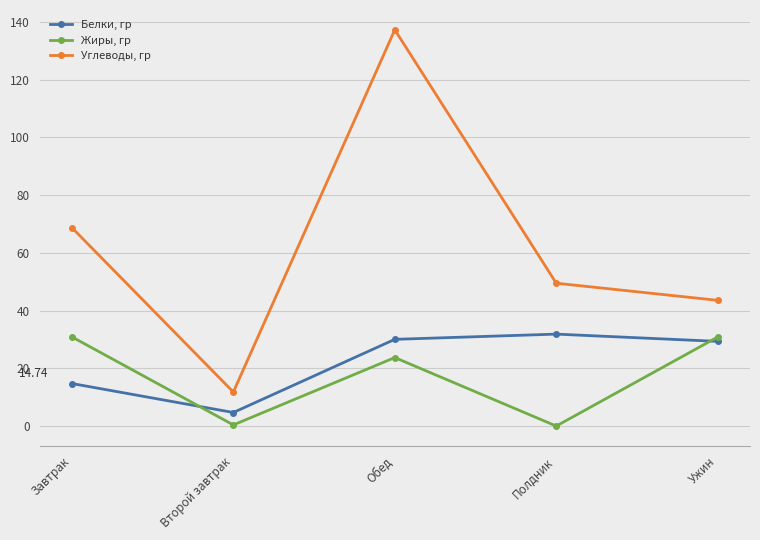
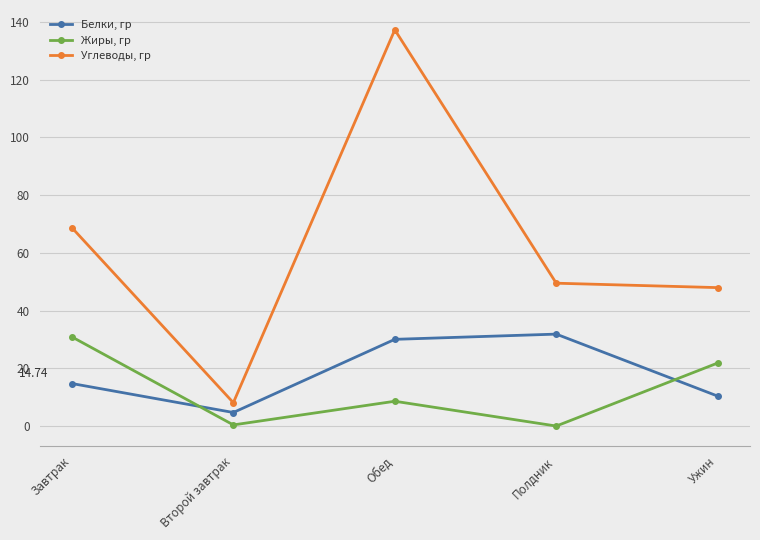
Углеводы, гр, Второй завтрак: 12 -> 8
Жиры, гр, Обед: 24 -> 9
Белки, гр, Ужин: 29 -> 10
Жиры, гр, Ужин: 31 -> 22
Углеводы, гр, Ужин: 44 -> 48
